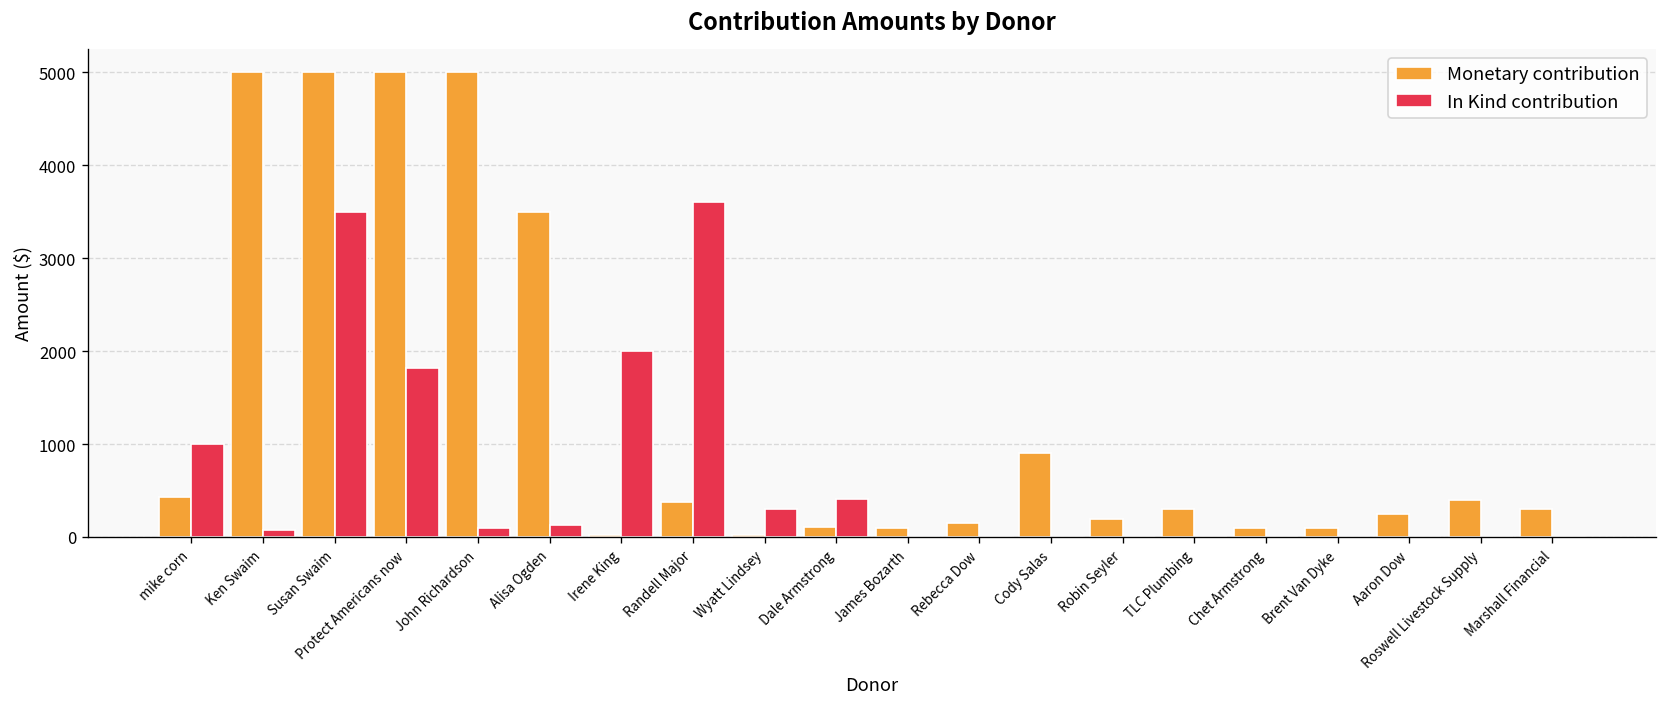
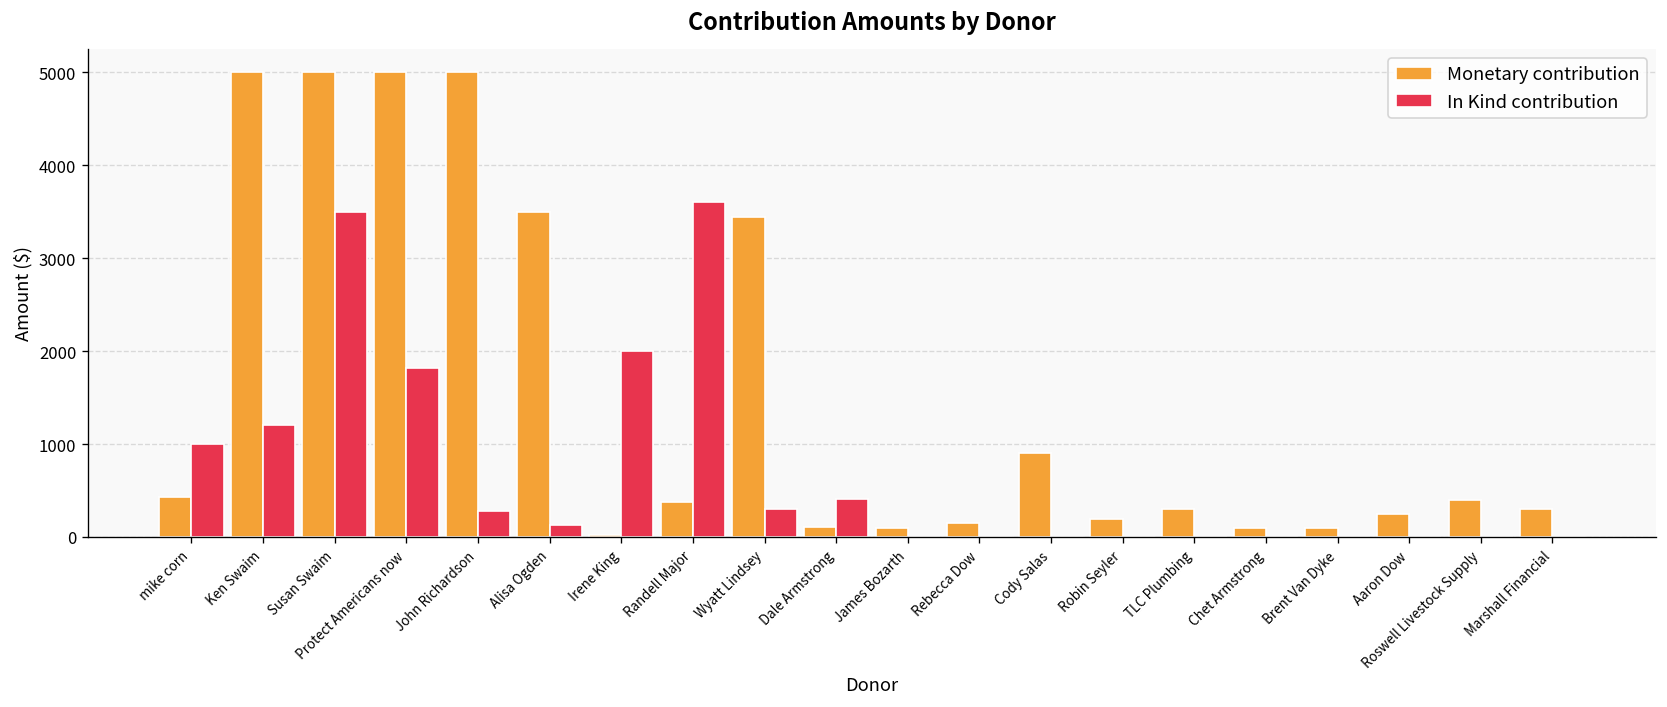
In Kind contribution, Ken Swaim: 100 -> 1200
In Kind contribution, John Richardson: 100 -> 300
Monetary contribution, Wyatt Lindsey: 0 -> 3400
